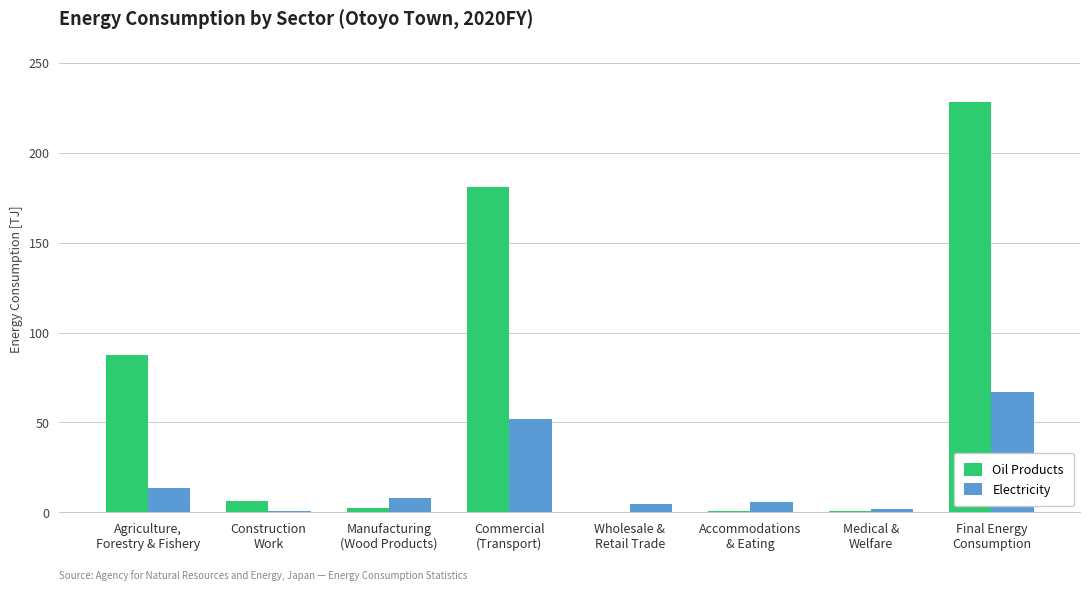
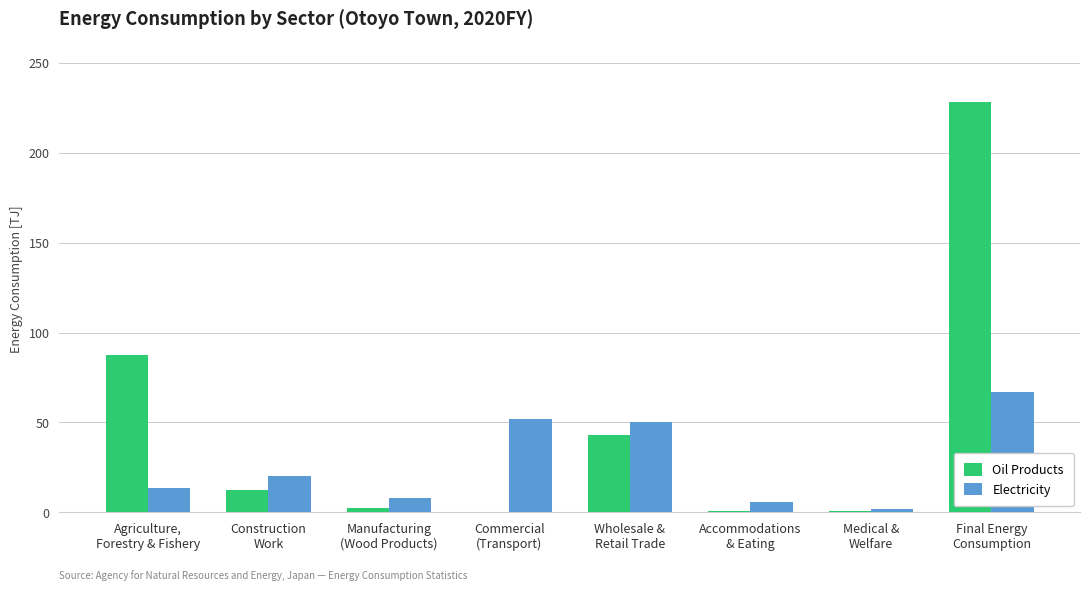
Oil Products, Construction Work: 6 -> 12
Electricity, Construction Work: 1 -> 20
Oil Products, Commercial (Transport): 181 -> 0
Oil Products, Wholesale & Retail Trade: 0 -> 43
Electricity, Wholesale & Retail Trade: 5 -> 50
